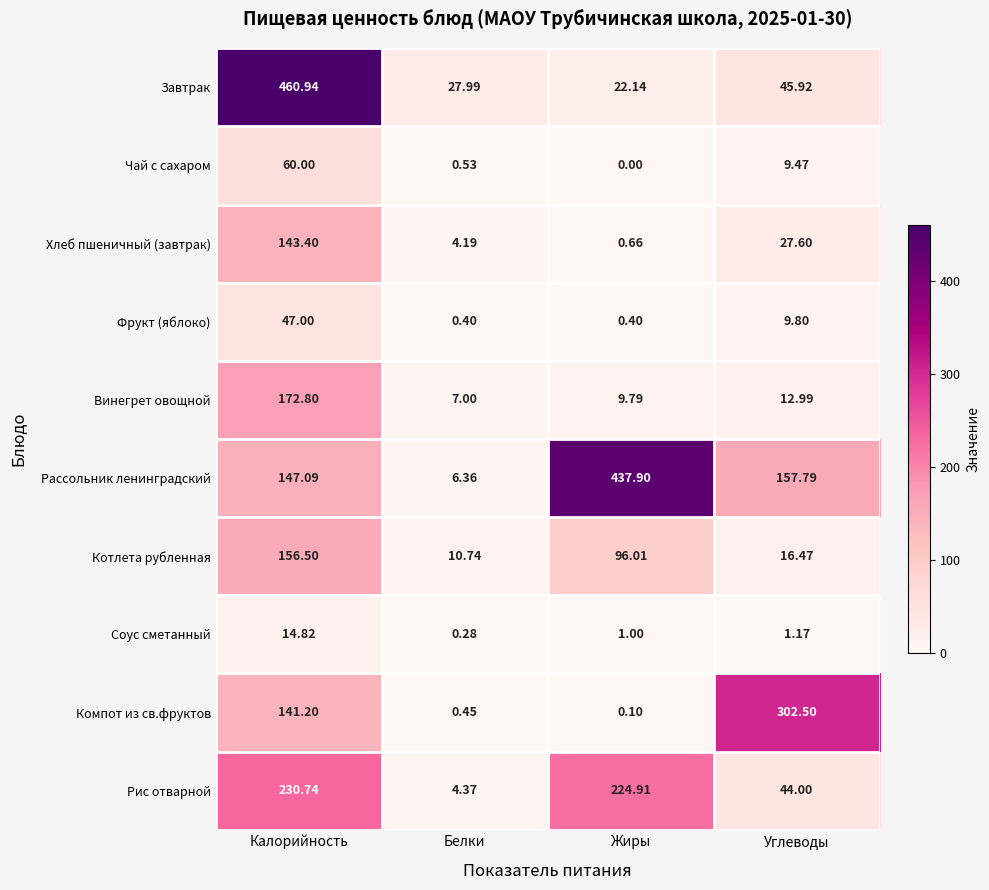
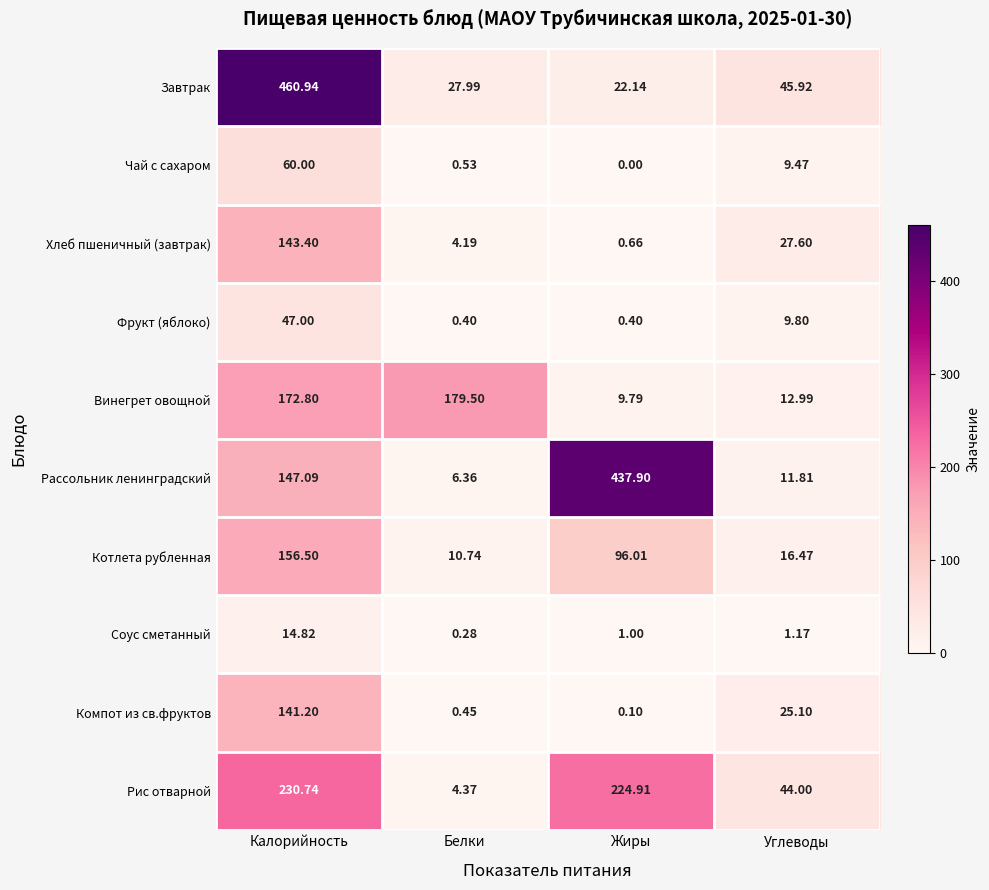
Винегрет овощной, Белки: 7.00 -> 179.50
Рассольник ленинградский, Углеводы: 157.79 -> 11.81
Компот из св.фруктов, Углеводы: 302.50 -> 25.10
